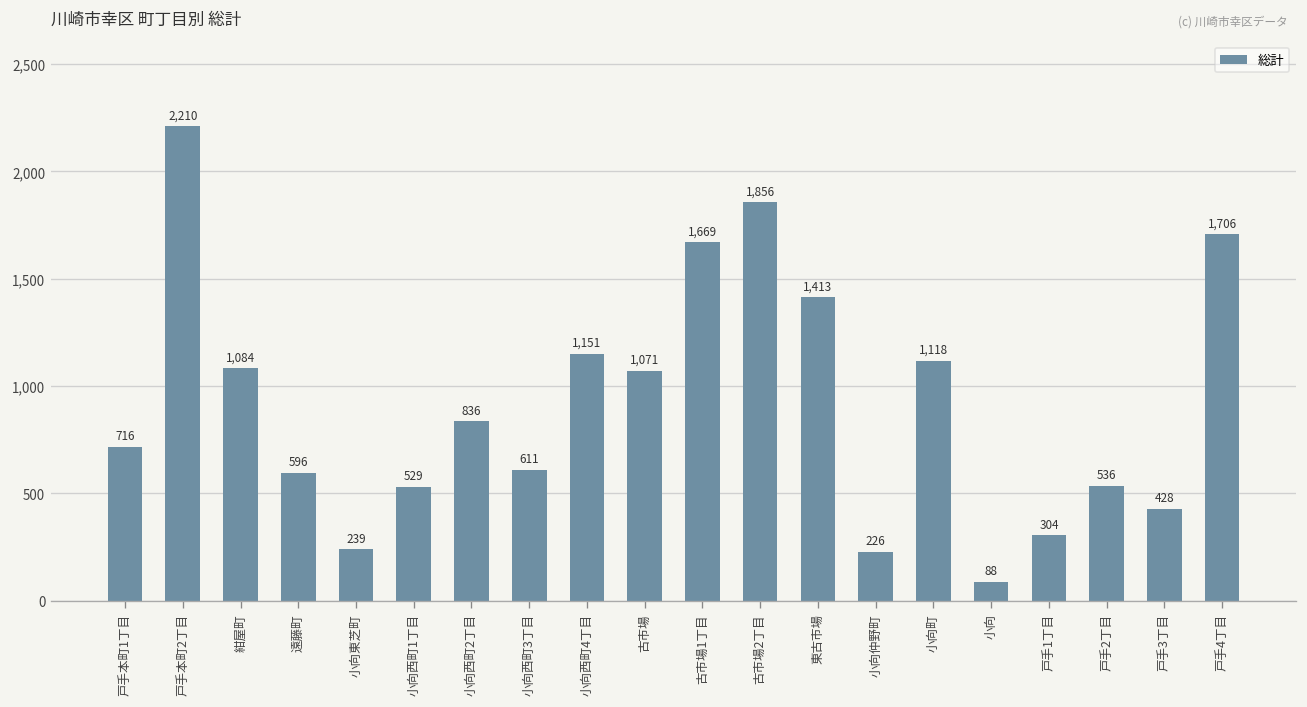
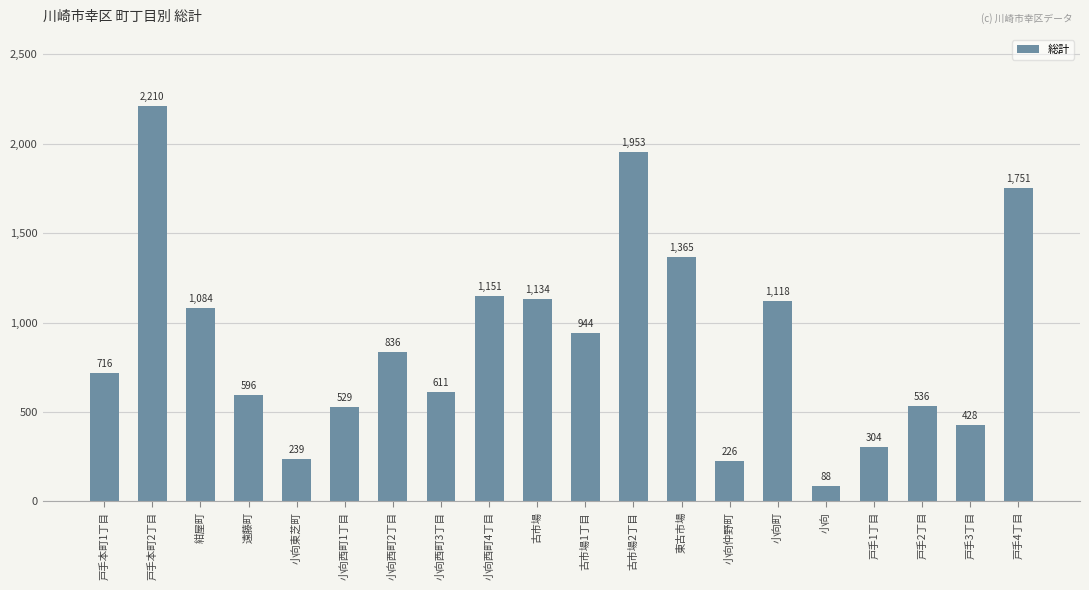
古市場: 1,071 -> 1,134
古市場1丁目: 1,669 -> 944
古市場2丁目: 1,856 -> 1,953
東古市場: 1,413 -> 1,365
戸手4丁目: 1,706 -> 1,751
